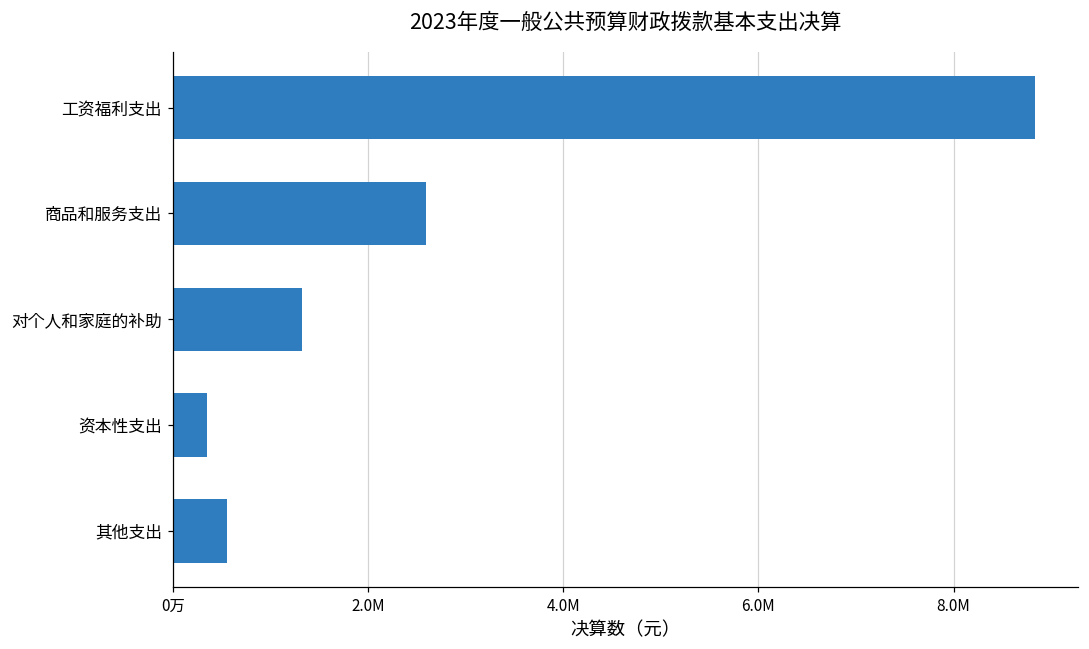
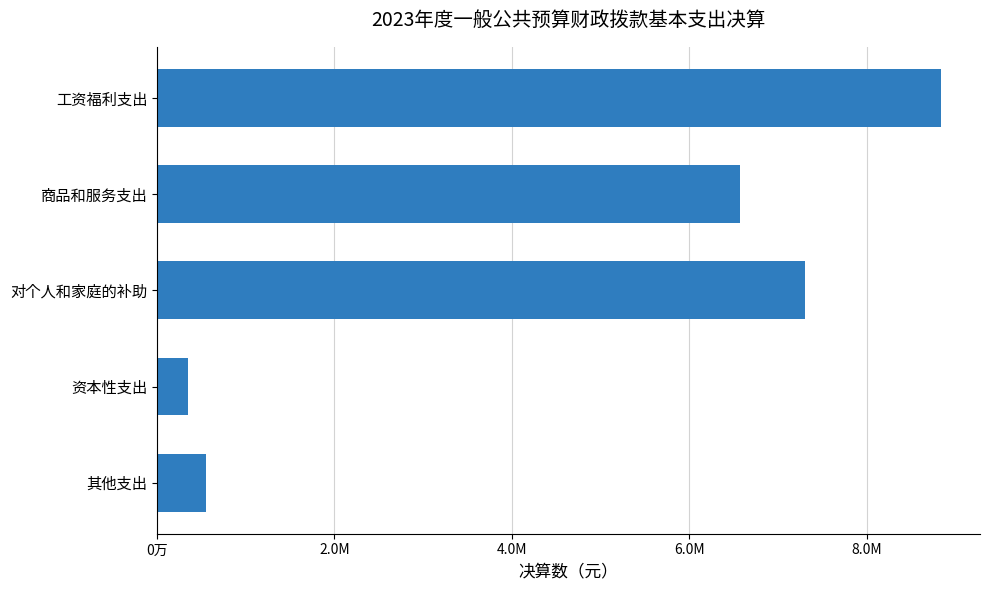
商品和服务支出: 2600000 -> 6600000
对个人和家庭的补助: 1300000 -> 7300000
